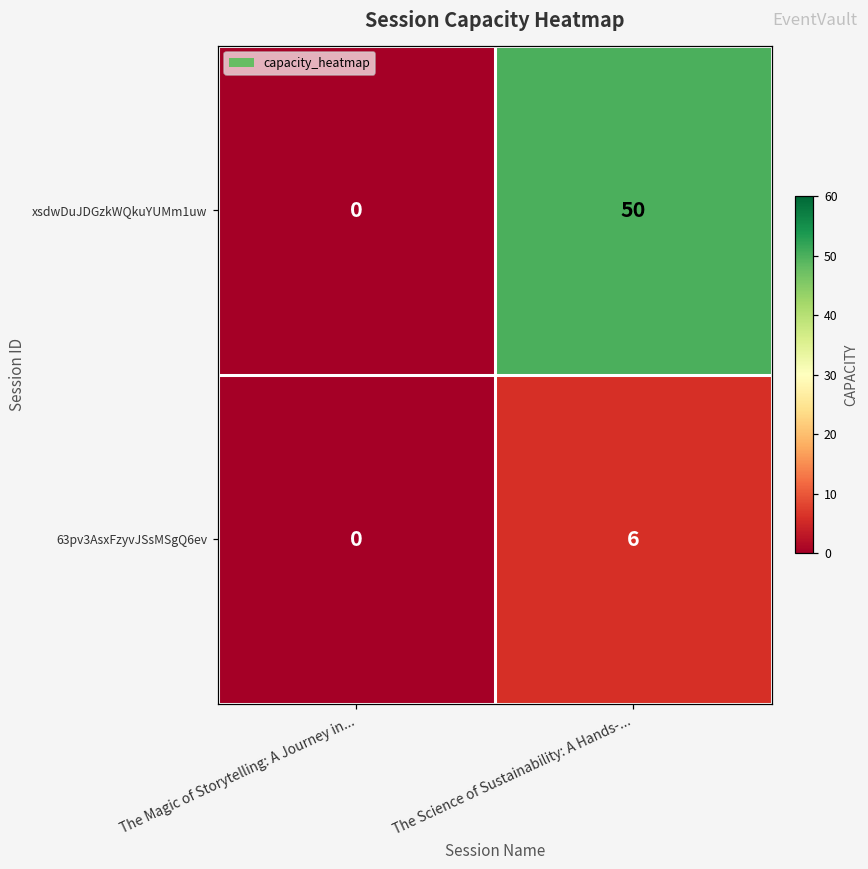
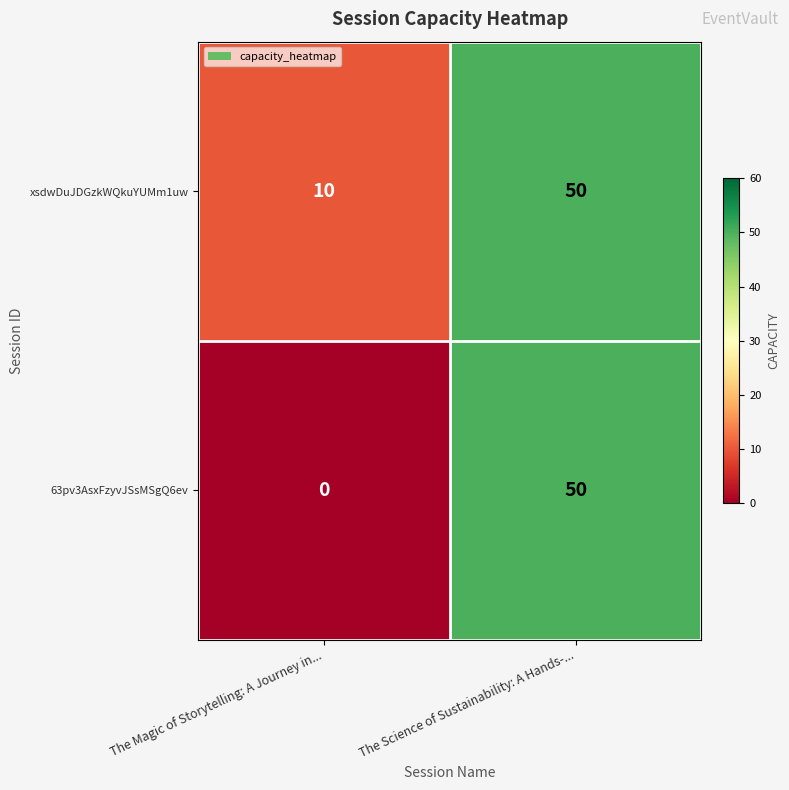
xsdwDuJDGzkWQkuYUMm1uw, The Magic of Storytelling: A Journey in...: 0 -> 10
63pv3AsxFzyvJSsMSgQ6ev, The Science of Sustainability: A Hands-...: 6 -> 50
